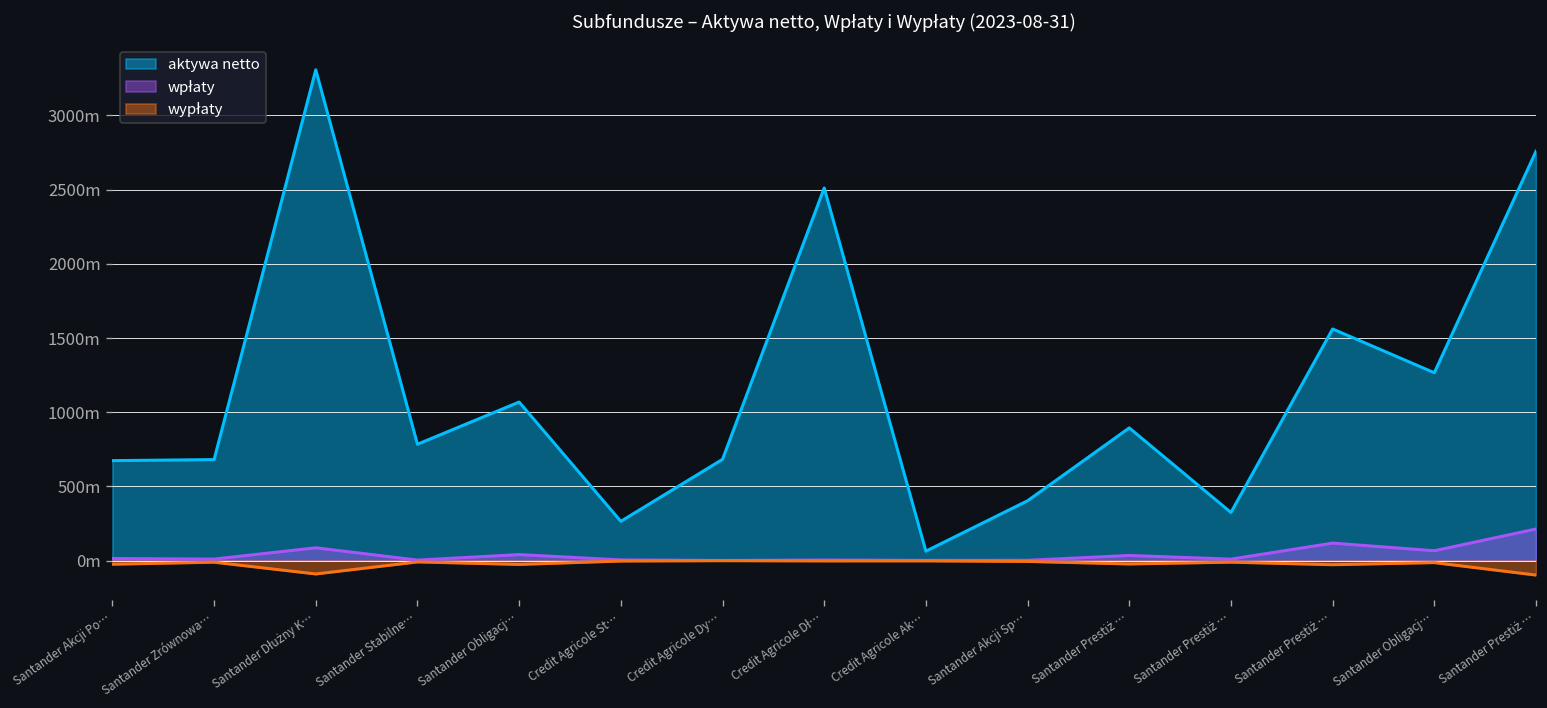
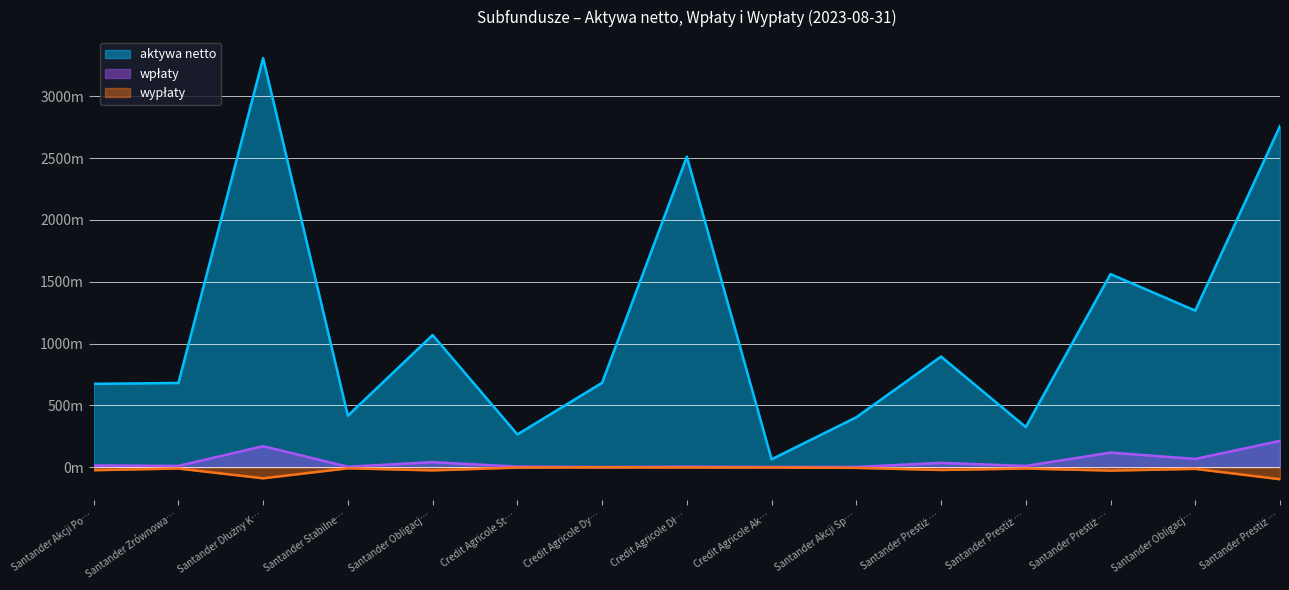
wpłaty, Santander Dłużny K…: 90m -> 170m
aktywa netto, Santander Stabilne…: 780m -> 420m
